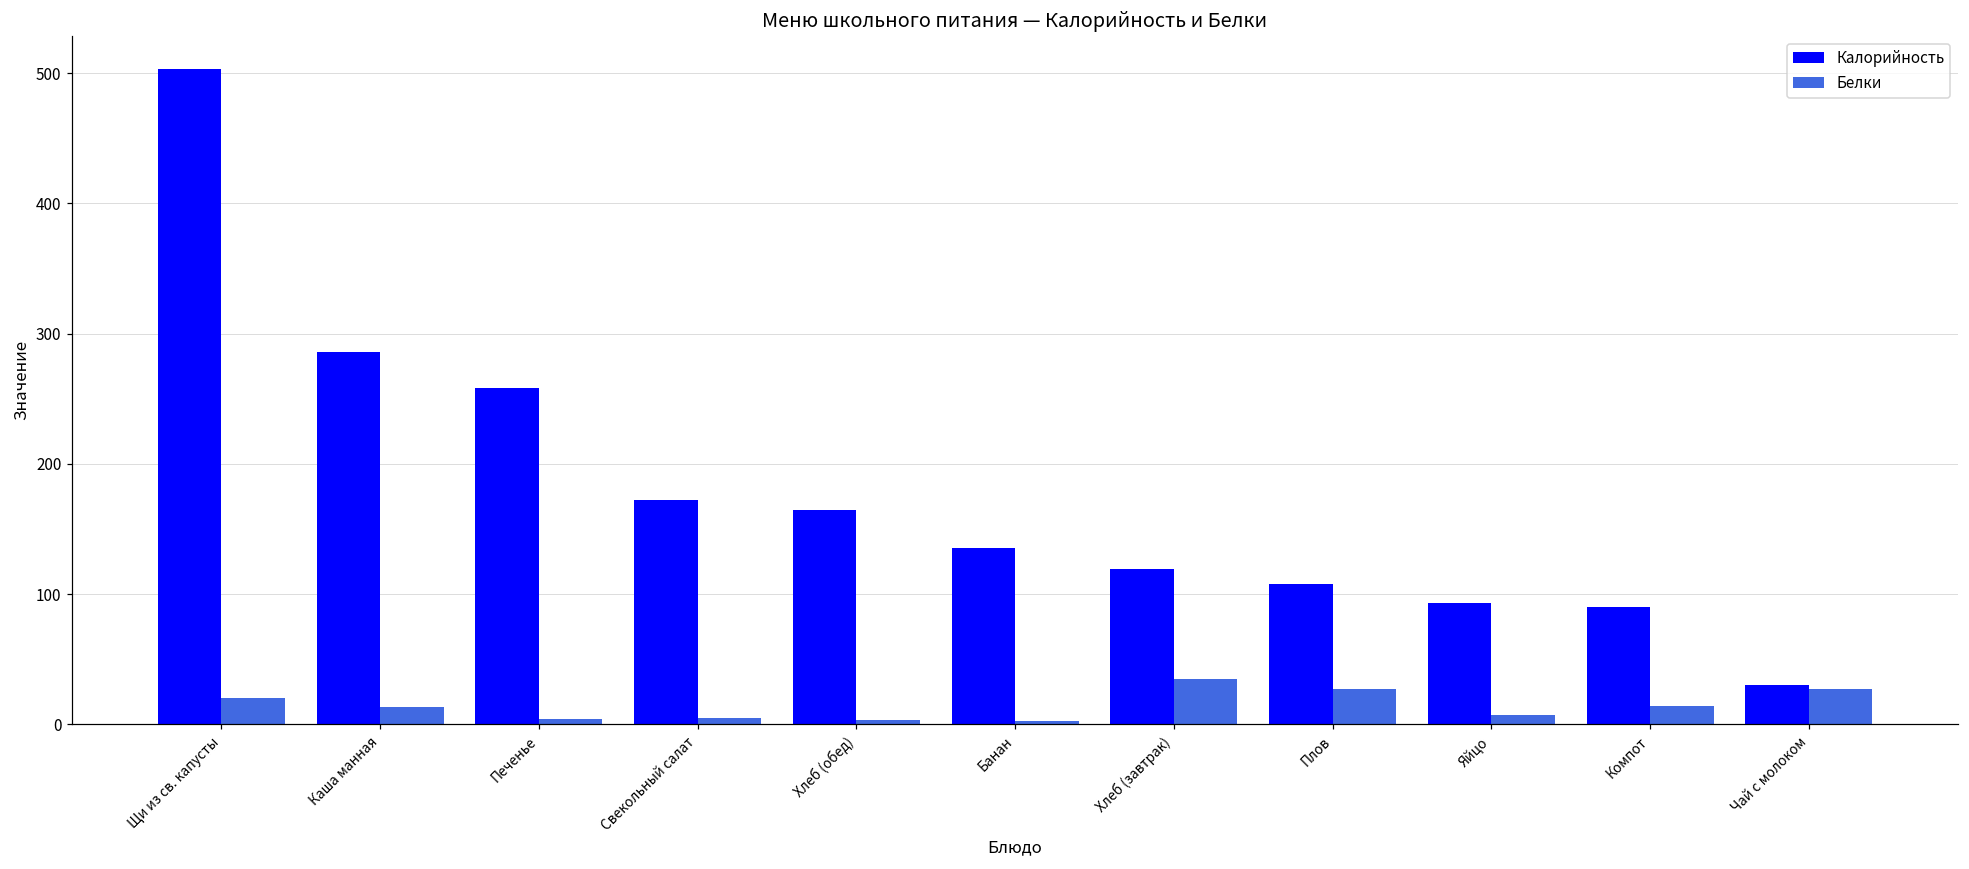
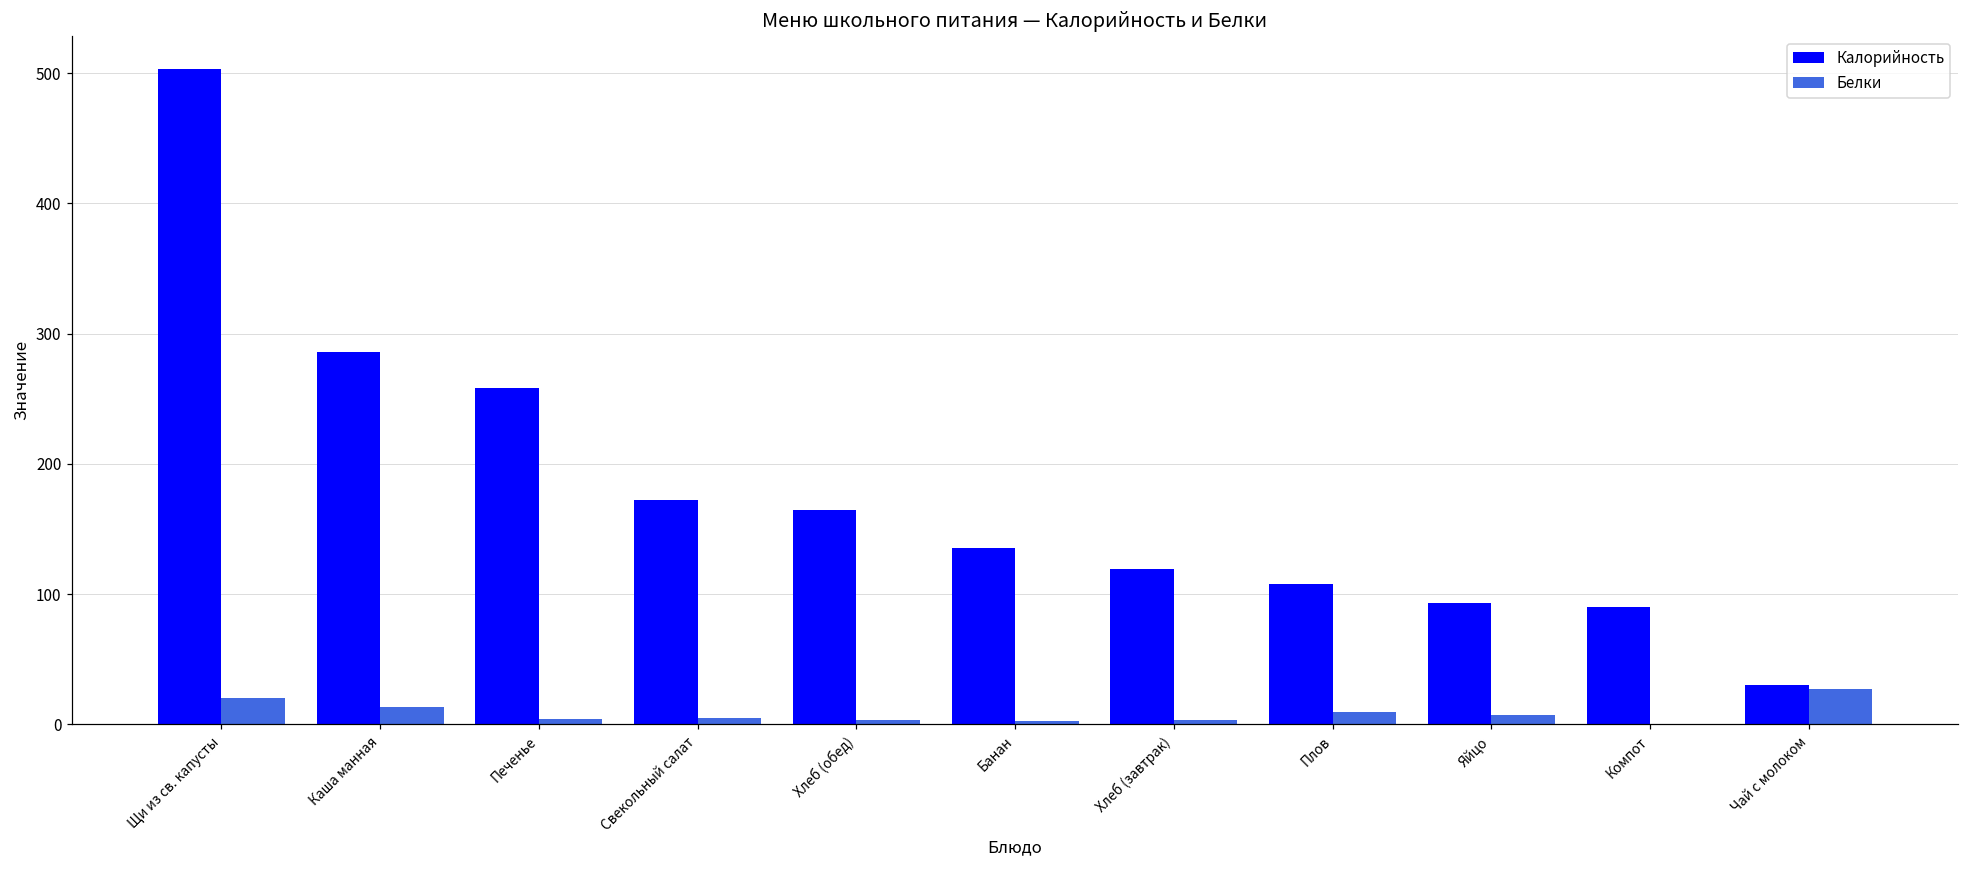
Белки, Хлеб (завтрак): 35 -> 3
Белки, Плов: 27 -> 9
Белки, Компот: 14 -> 0
